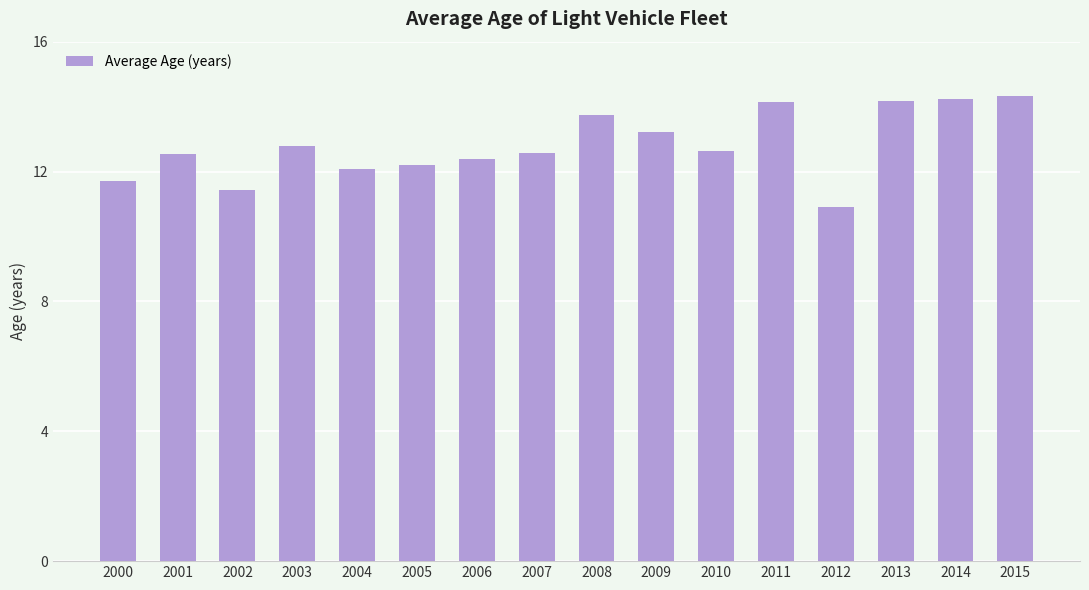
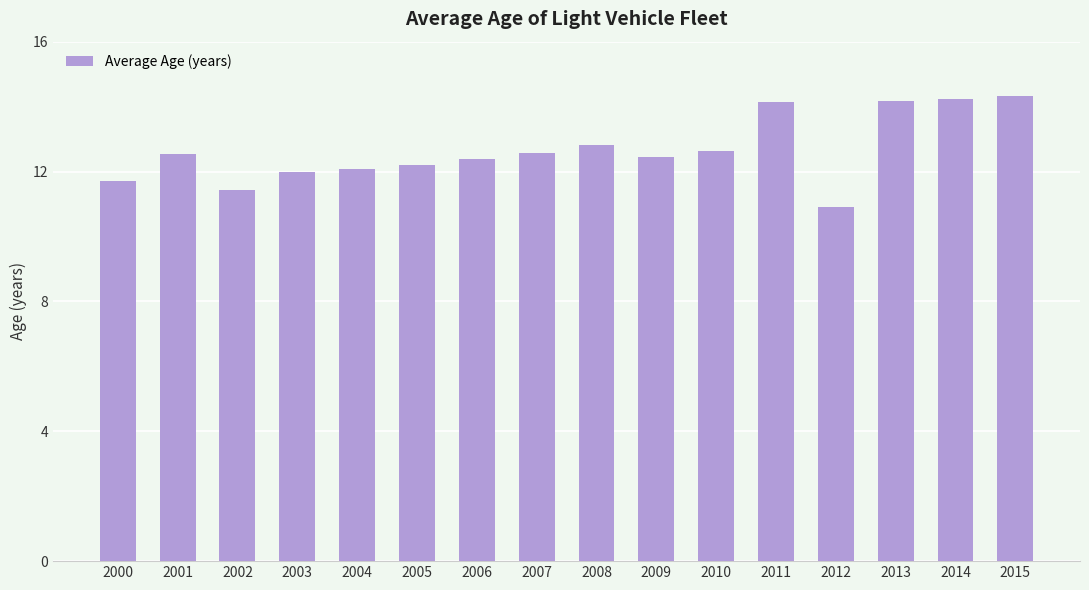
2003: 12.8 -> 12.0
2008: 13.7 -> 12.8
2009: 13.2 -> 12.4
